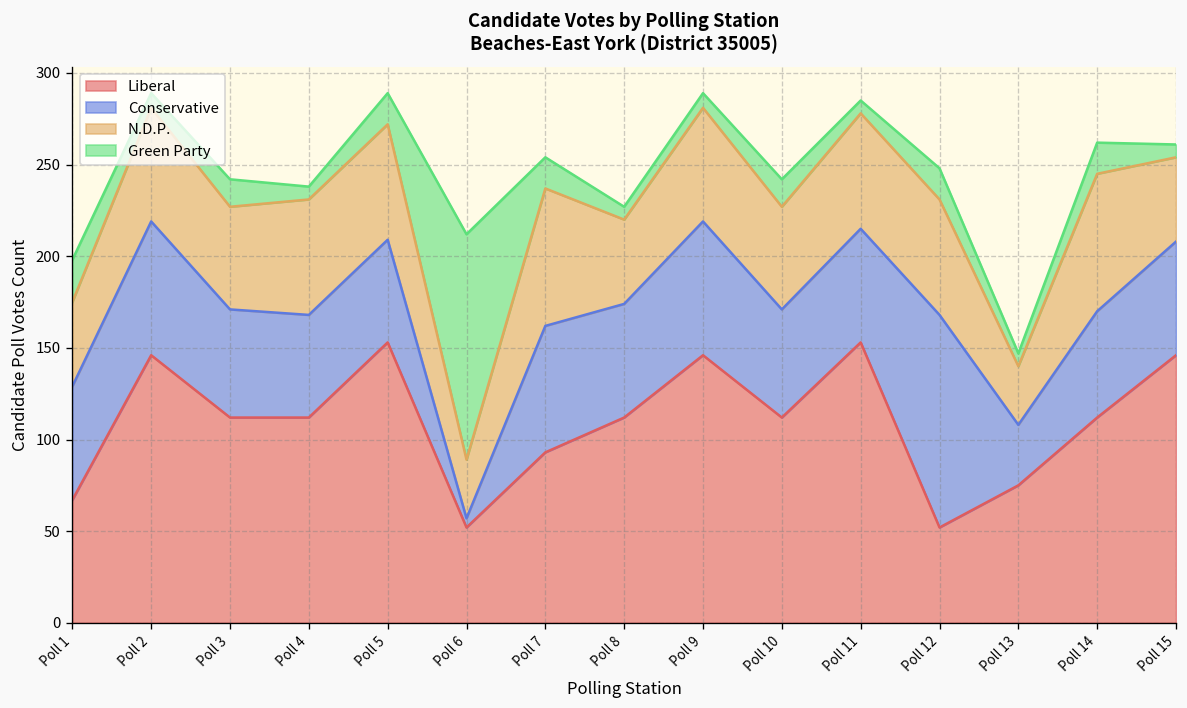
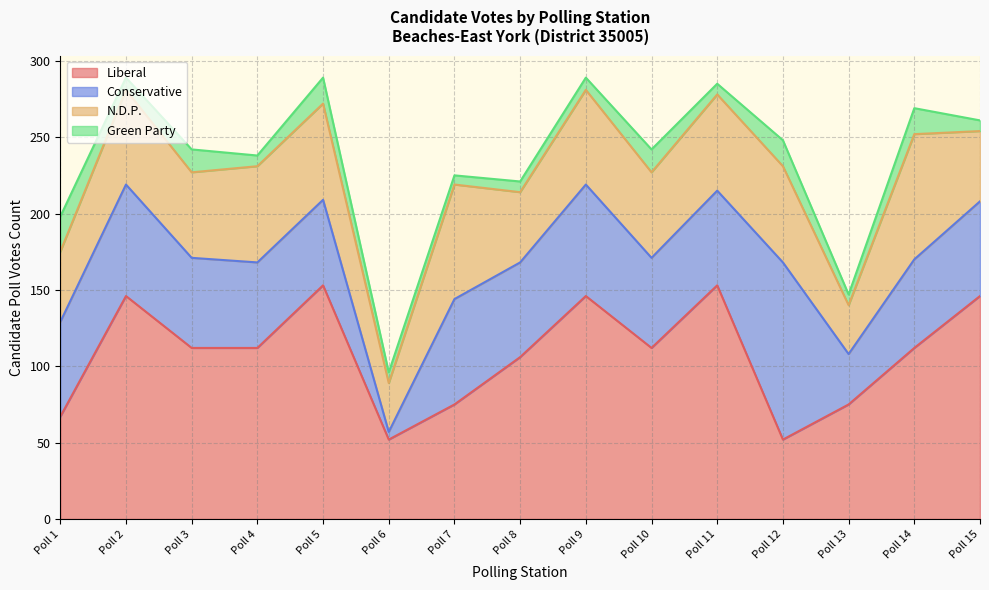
Green Party, Poll 6: 123 -> 7
Liberal, Poll 7: 93 -> 75
Green Party, Poll 7: 17 -> 6
Liberal, Poll 8: 112 -> 106
N.D.P., Poll 14: 75 -> 82
